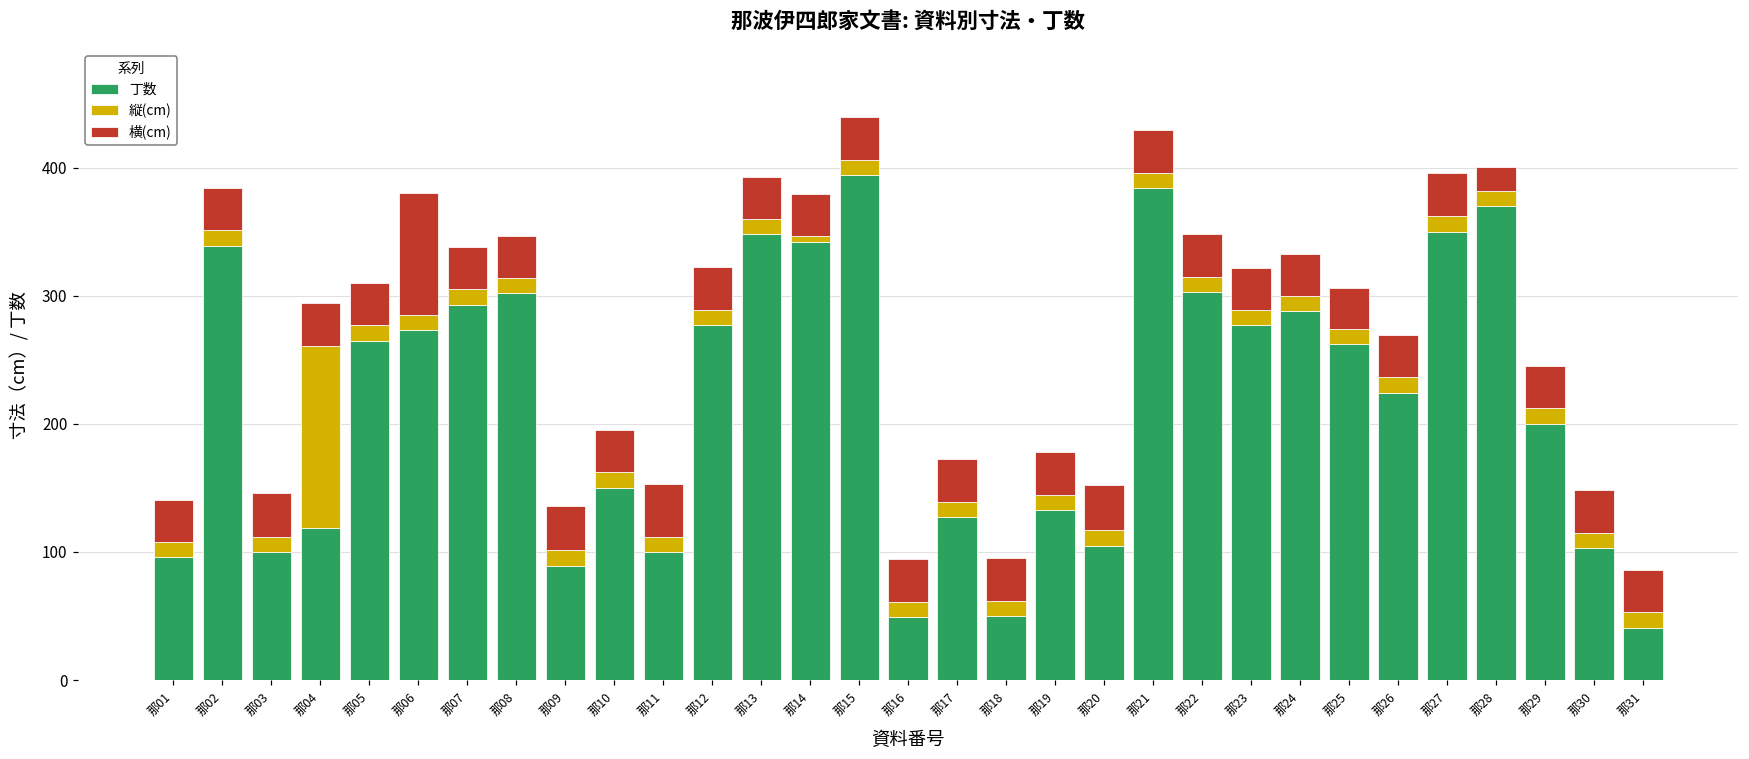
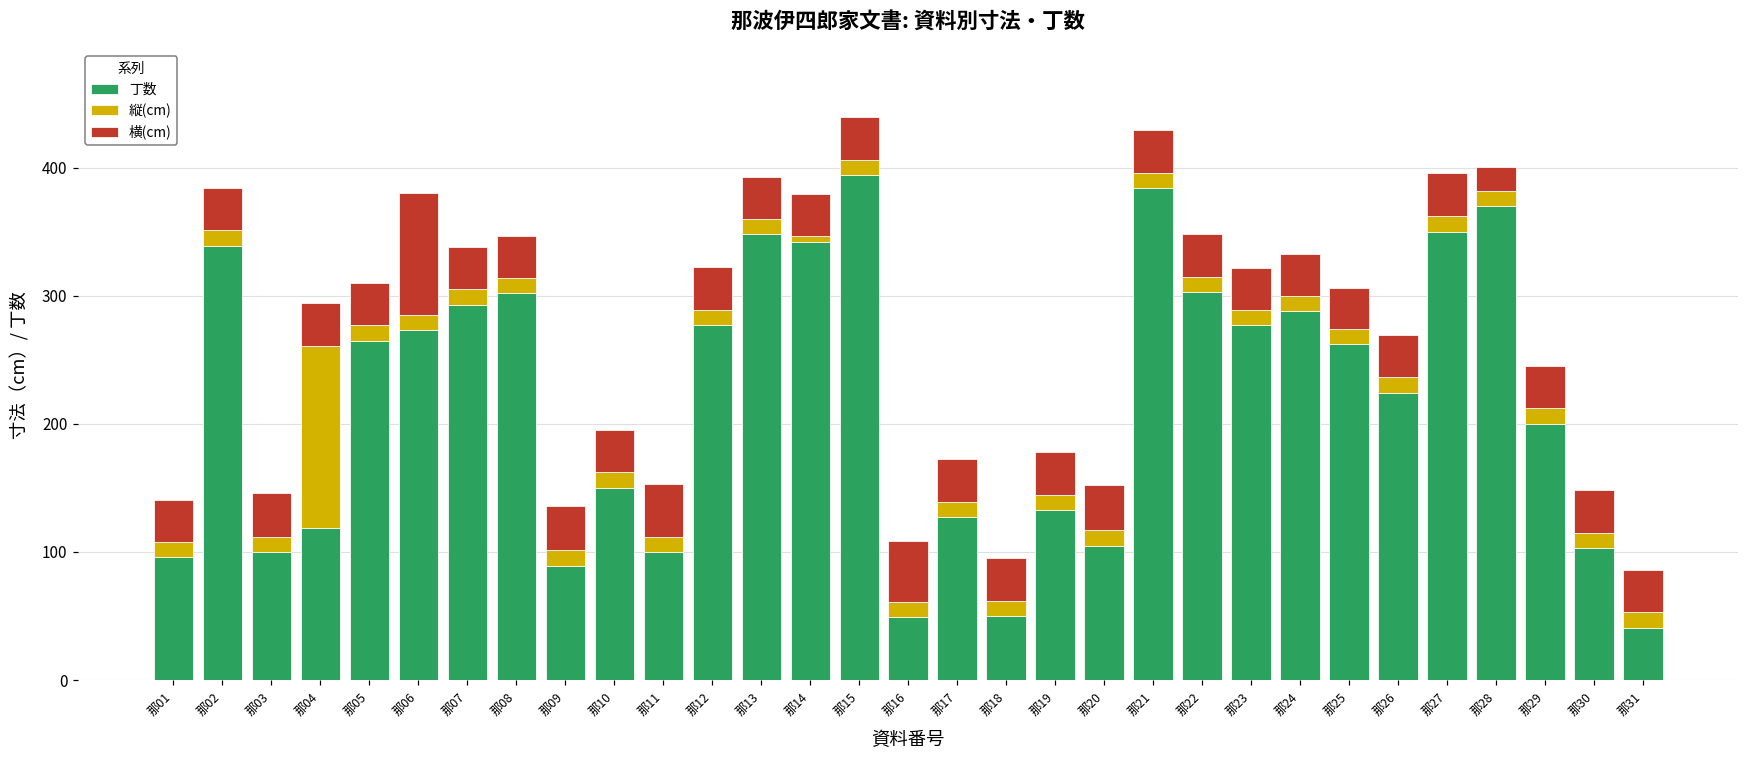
横(cm), 那16: 33 -> 48
